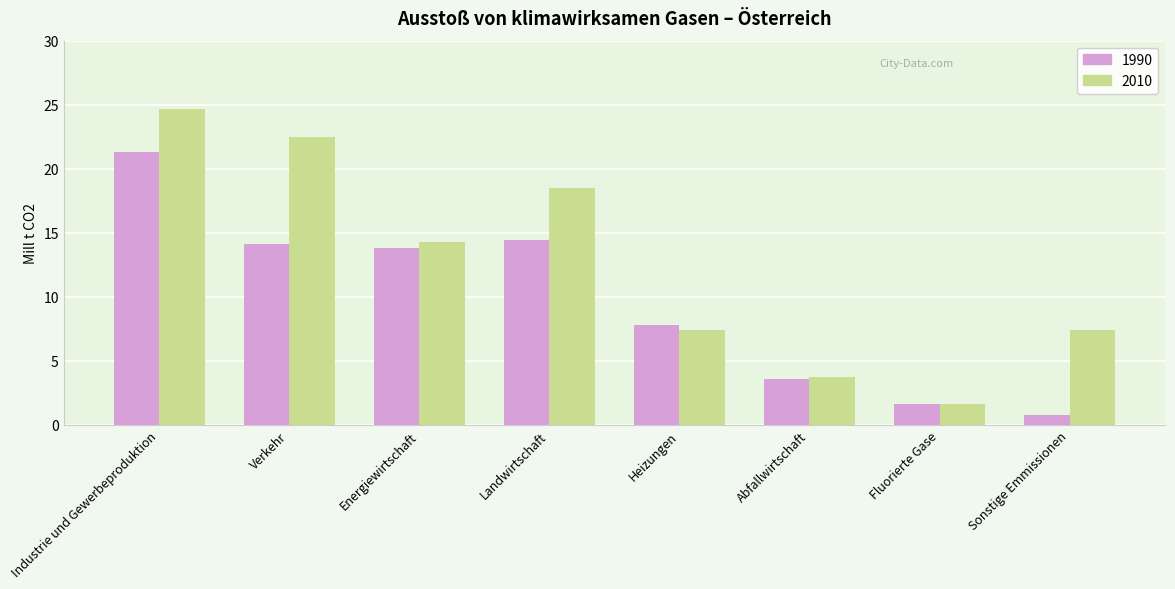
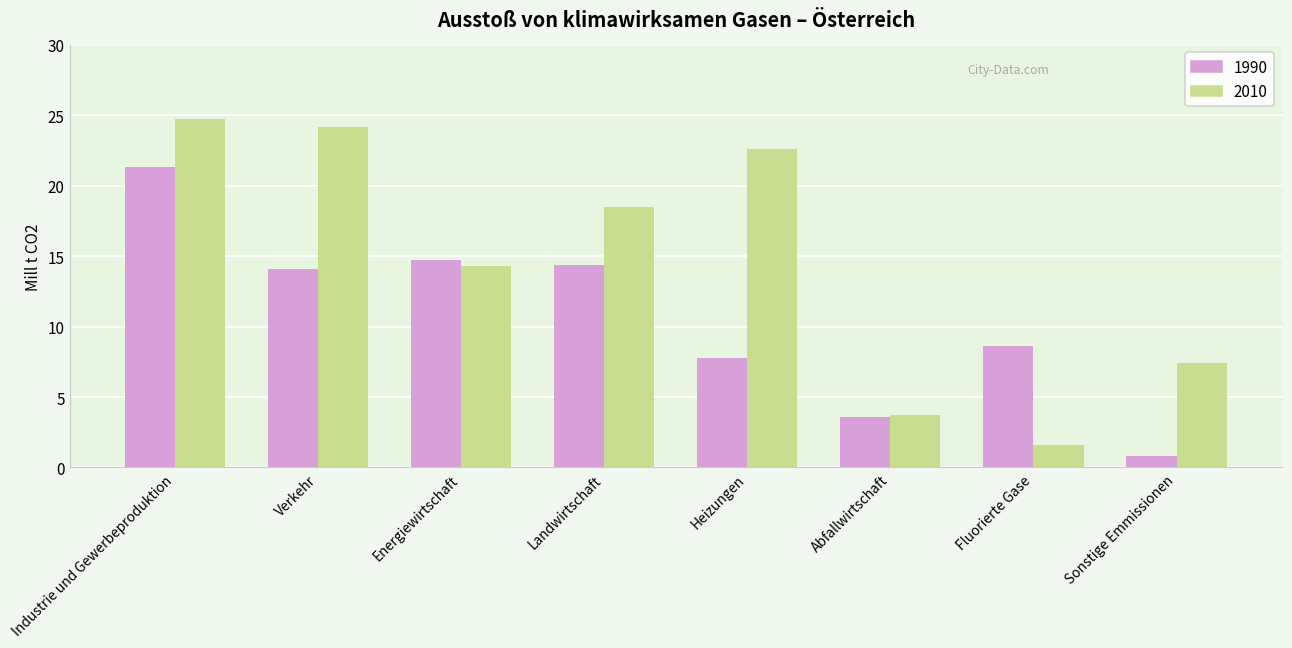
2010, Verkehr: 22.5 -> 24.2
1990, Energiewirtschaft: 13.8 -> 14.7
2010, Heizungen: 7.4 -> 22.6
1990, Fluorierte Gase: 1.6 -> 8.6
